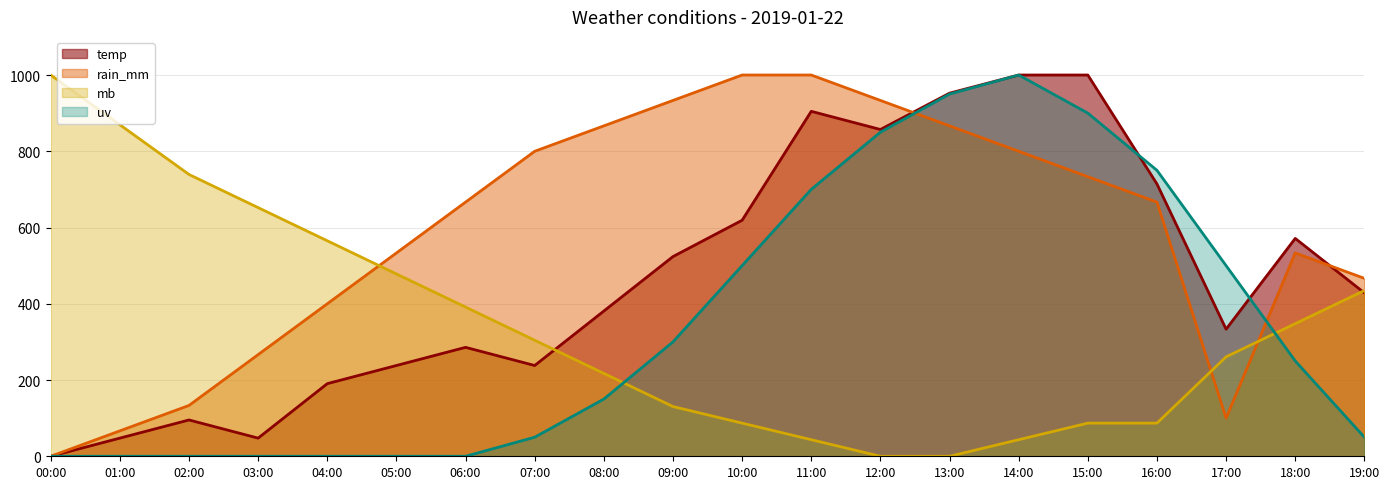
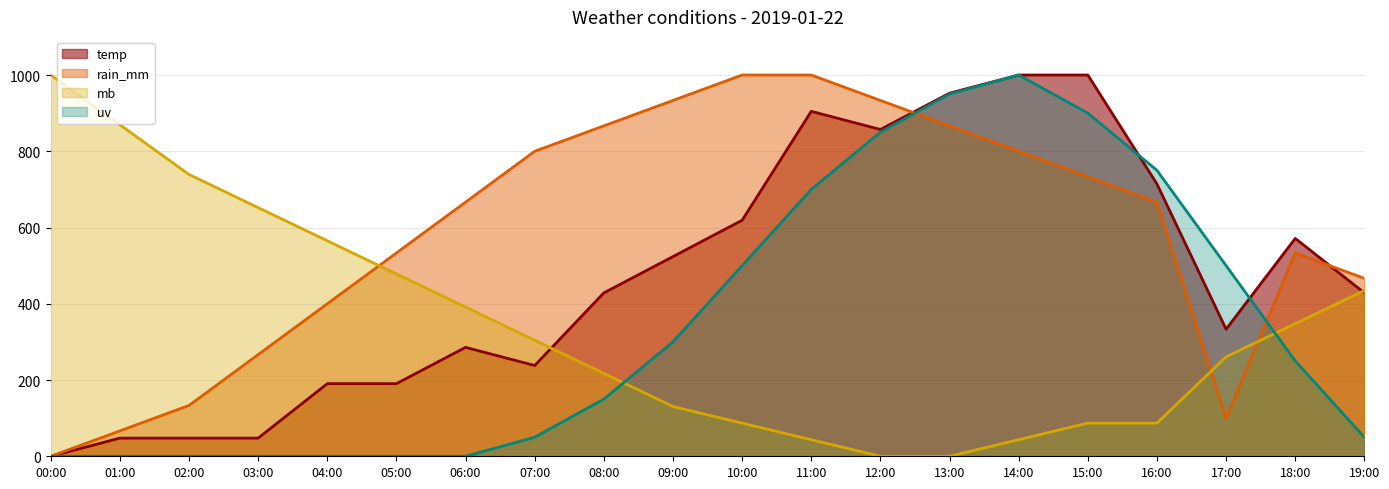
temp, 02:00: 100 -> 50
temp, 05:00: 240 -> 190
temp, 08:00: 380 -> 430
